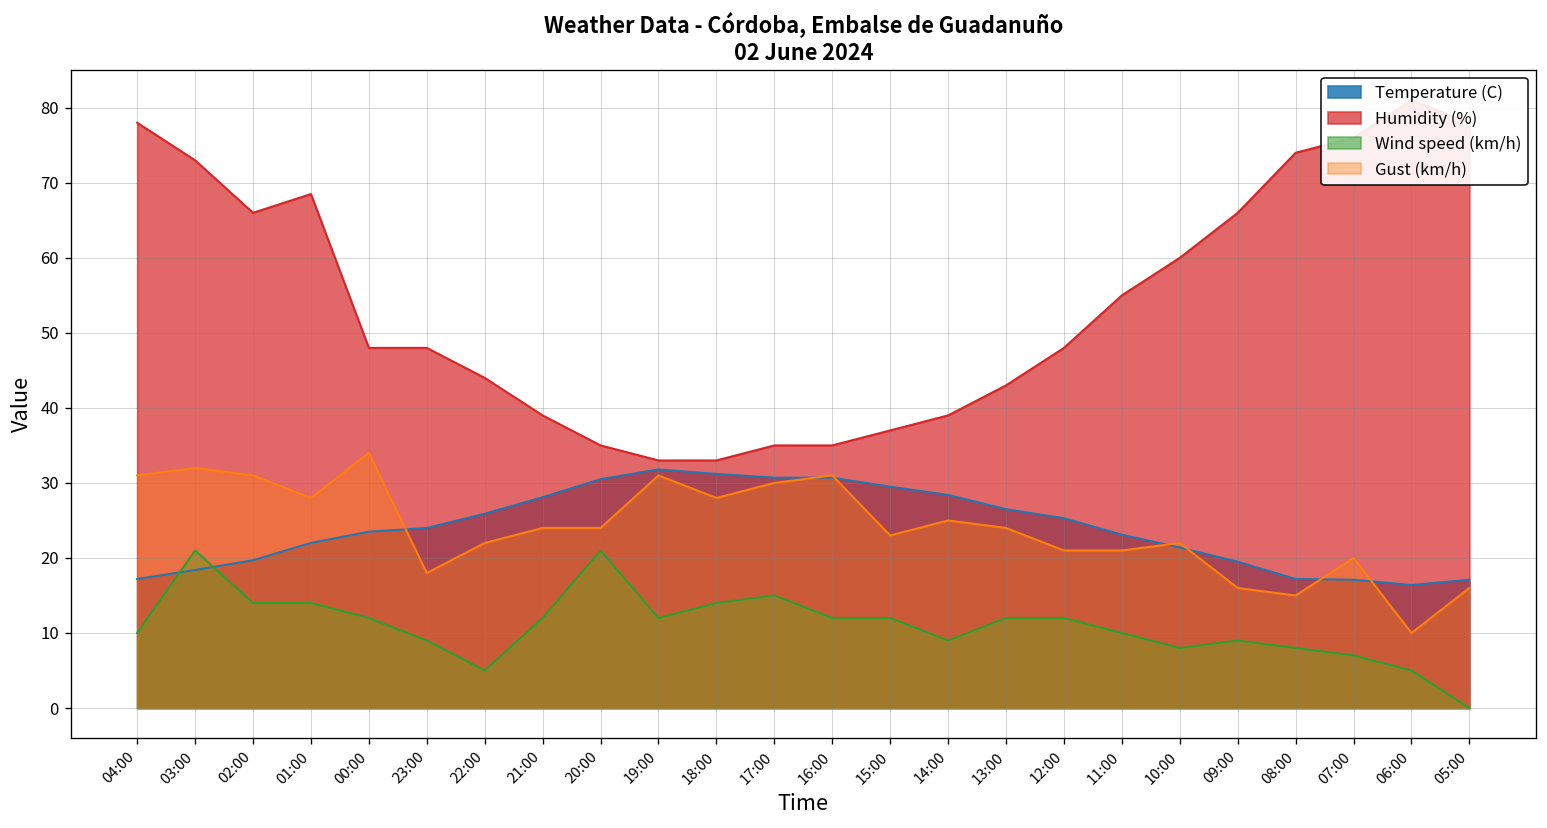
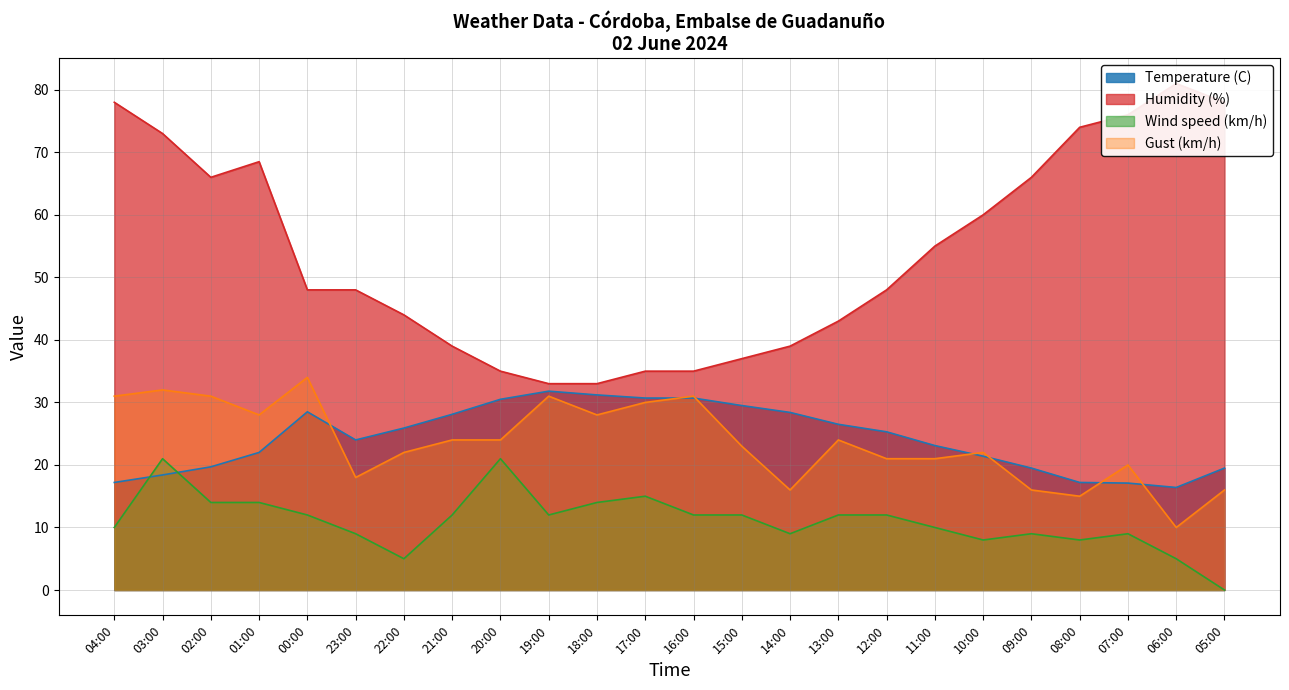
Temperature (C), 00:00: 24 -> 29
Gust (km/h), 14:00: 25 -> 16
Wind speed (km/h), 07:00: 7 -> 9
Temperature (C), 05:00: 17 -> 20
